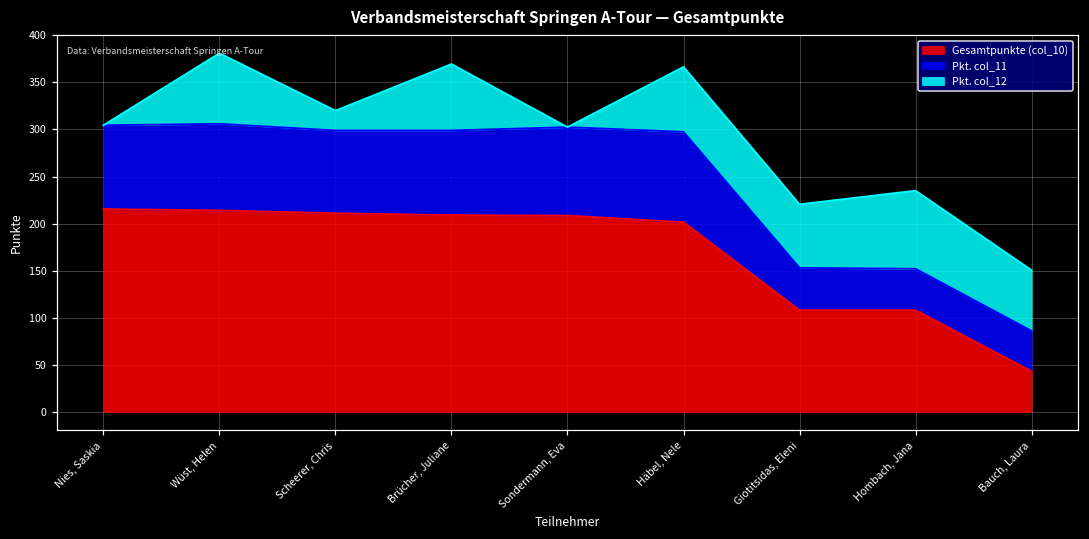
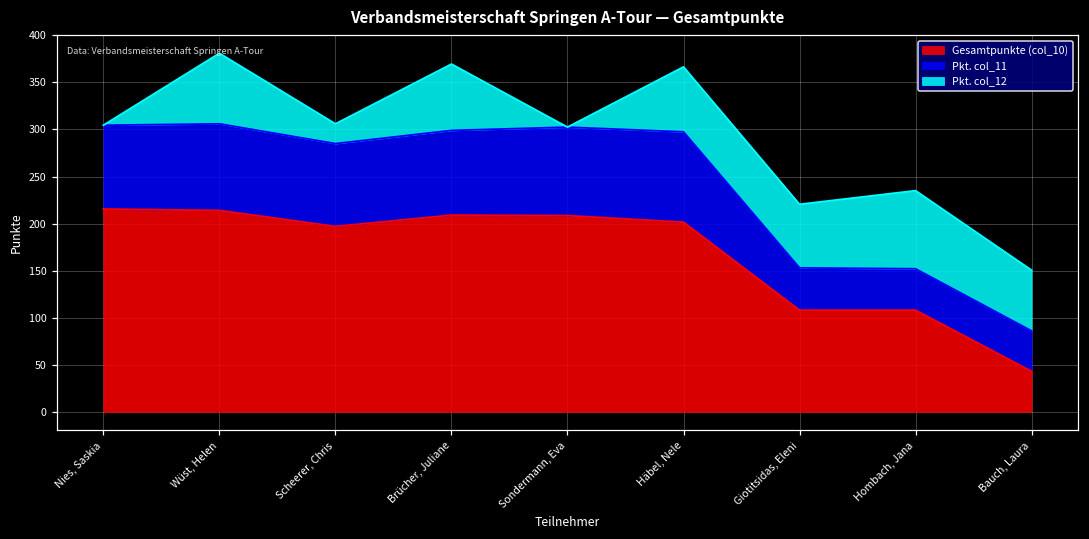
Gesamtpunkte (col_10), Scheerer, Chris: 210 -> 200
